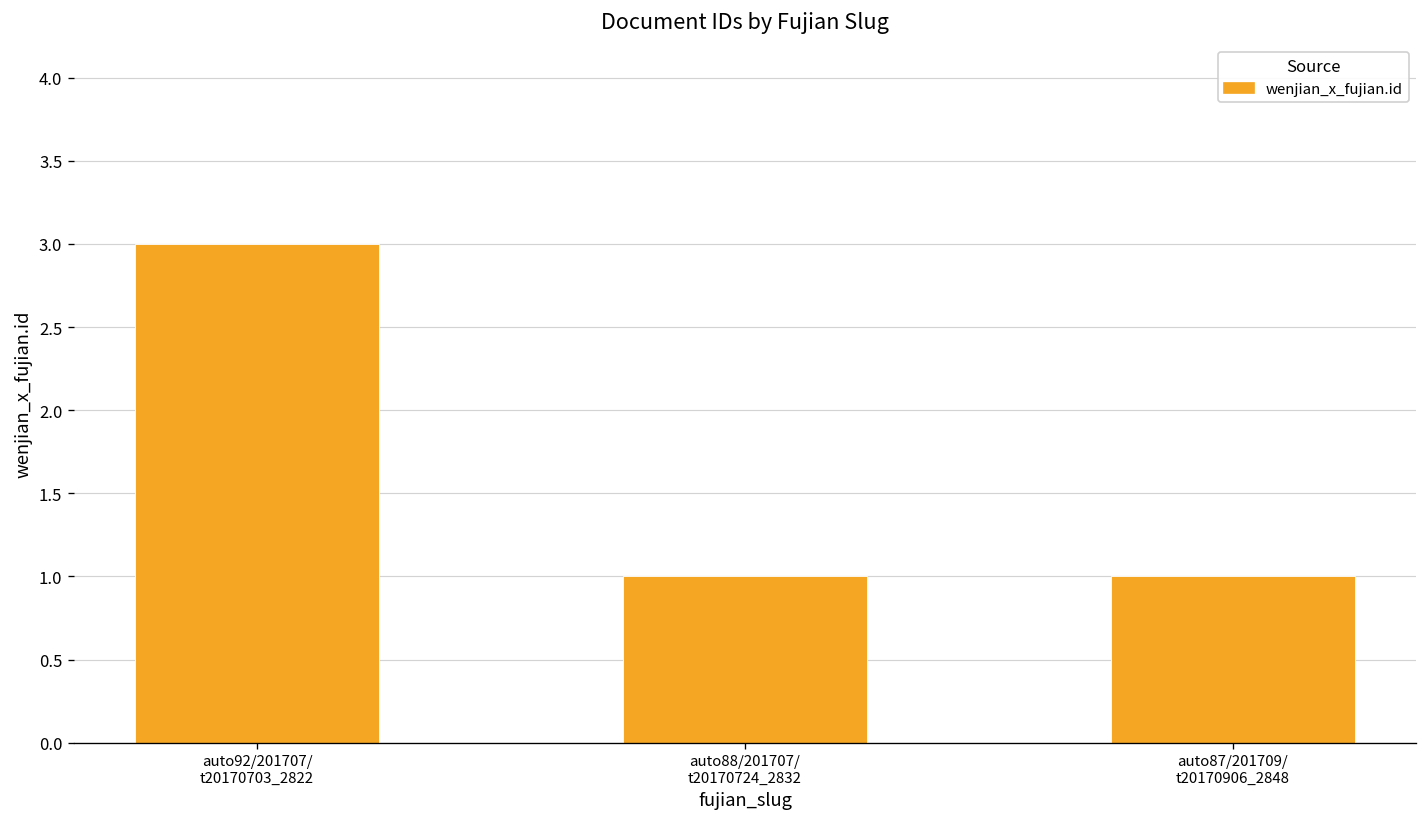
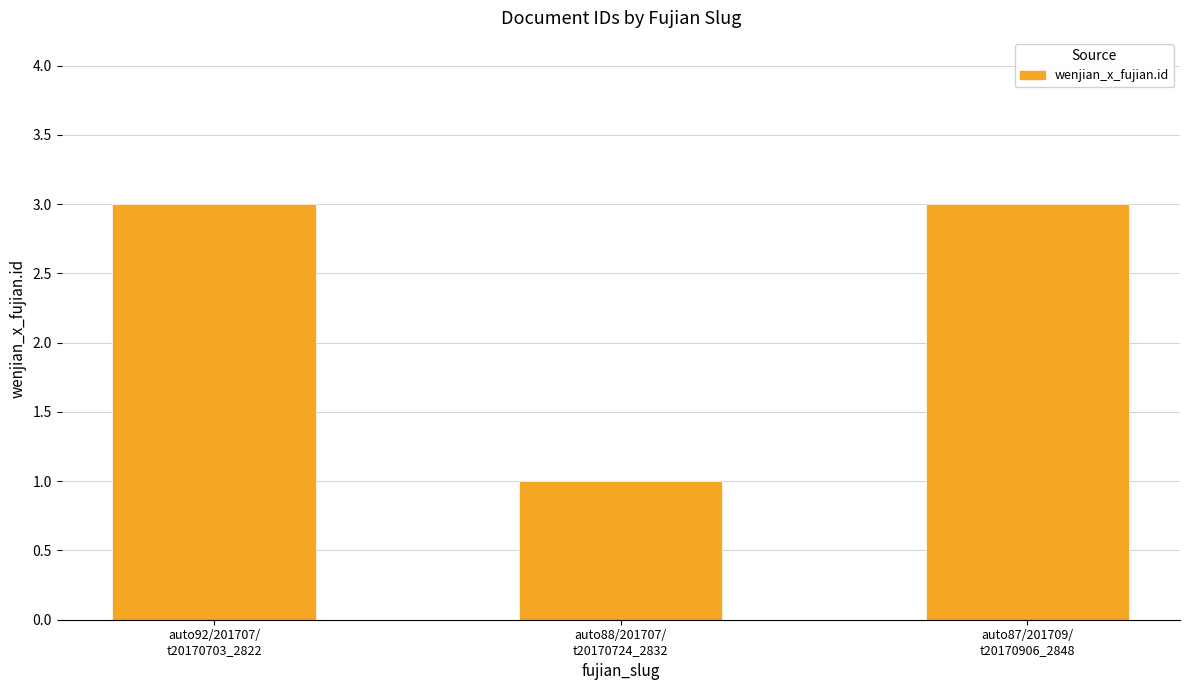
auto87/201709/ t20170906_2848: 1 -> 3
